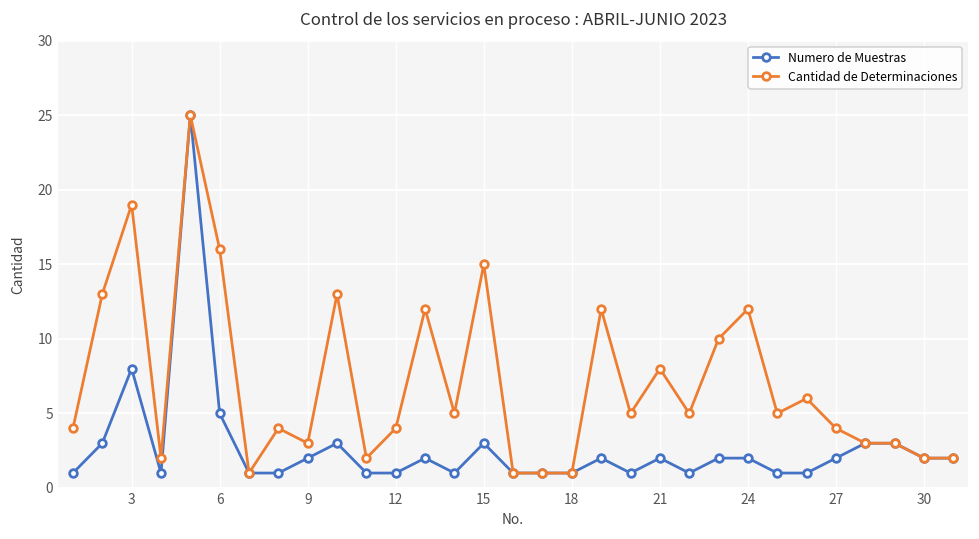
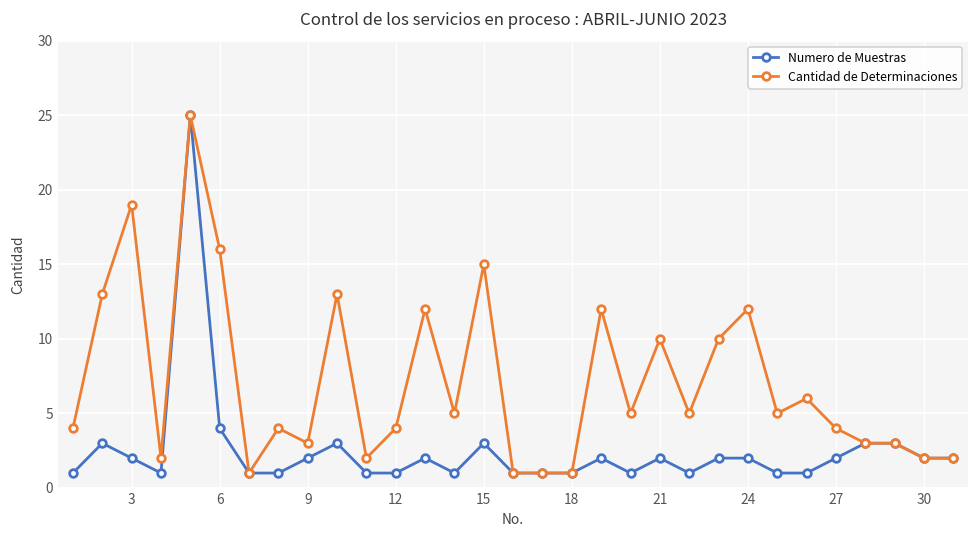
Numero de Muestras, 3: 8 -> 2
Numero de Muestras, 6: 5 -> 4
Cantidad de Determinaciones, 21: 8 -> 10
